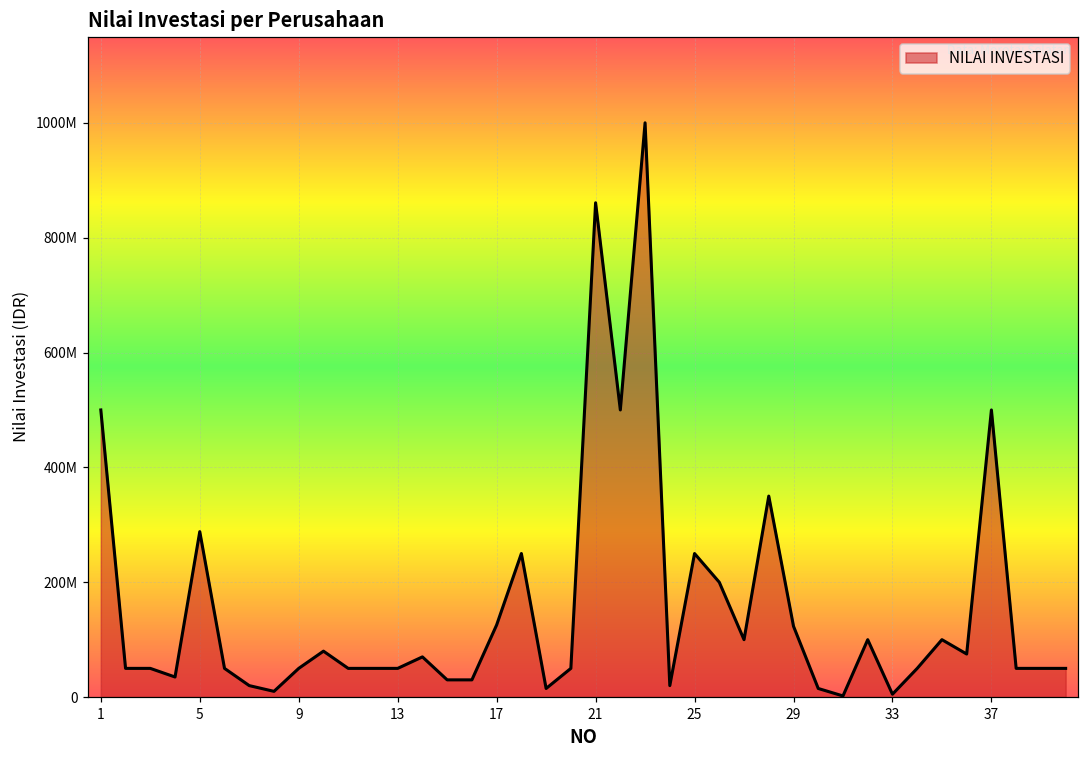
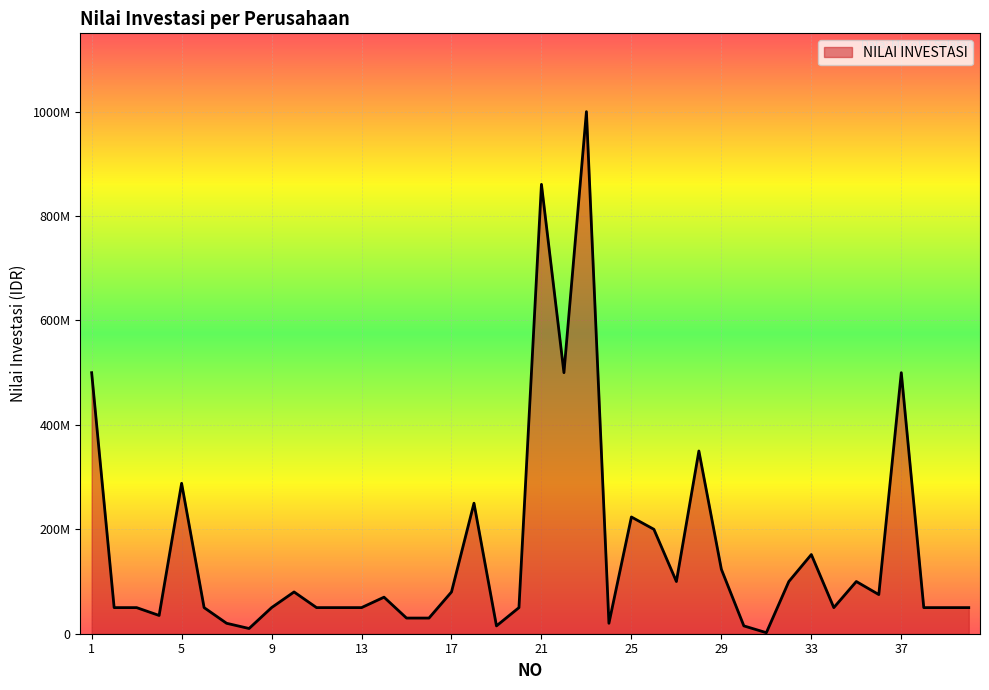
17: 130000000 -> 80000000
25: 250000000 -> 220000000
33: 10000000 -> 150000000
